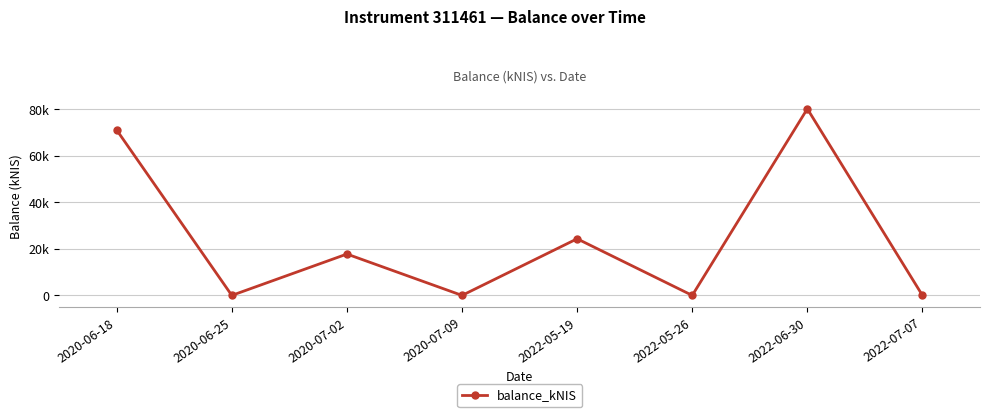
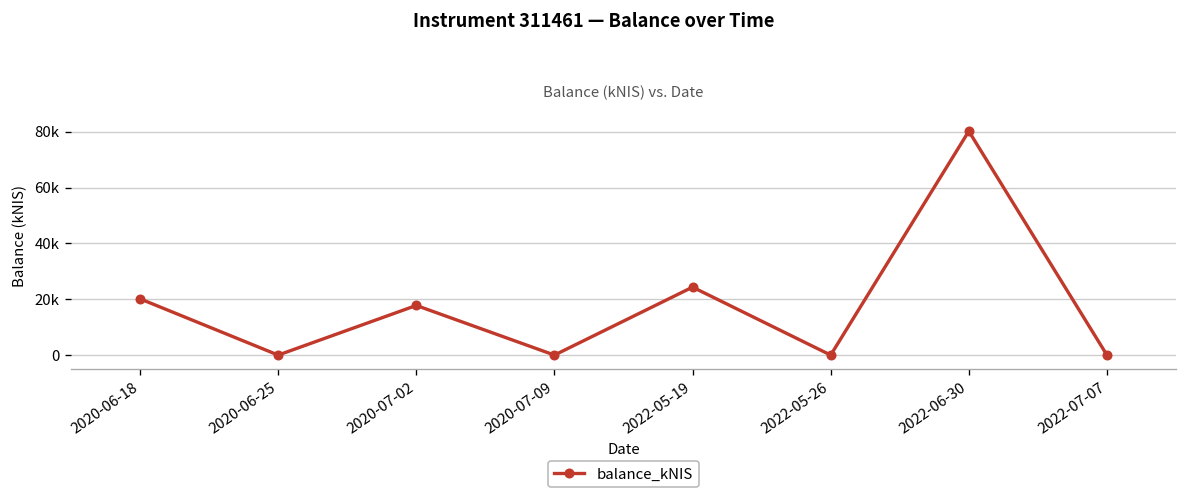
2020-06-18: 71000 -> 20000
